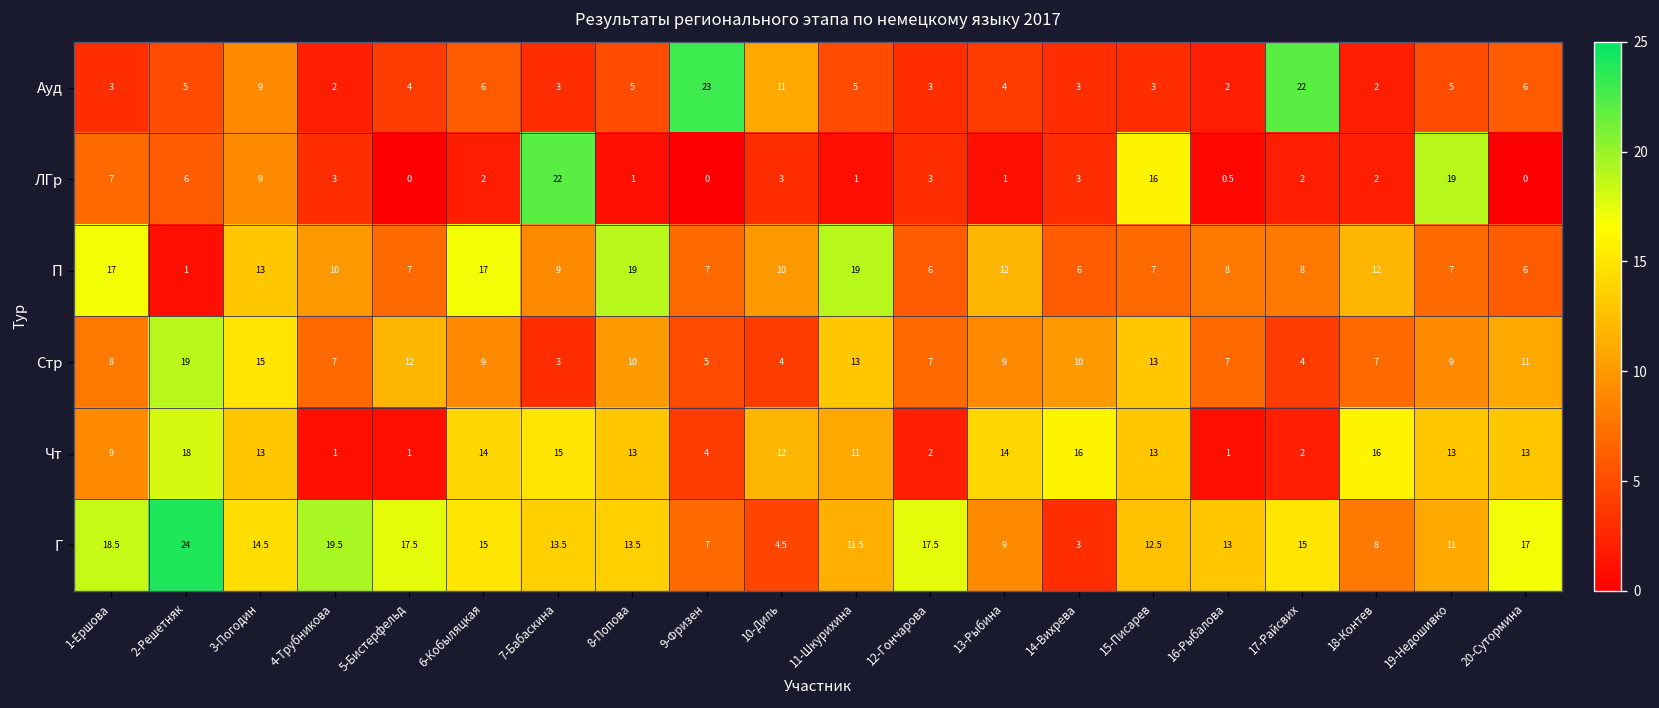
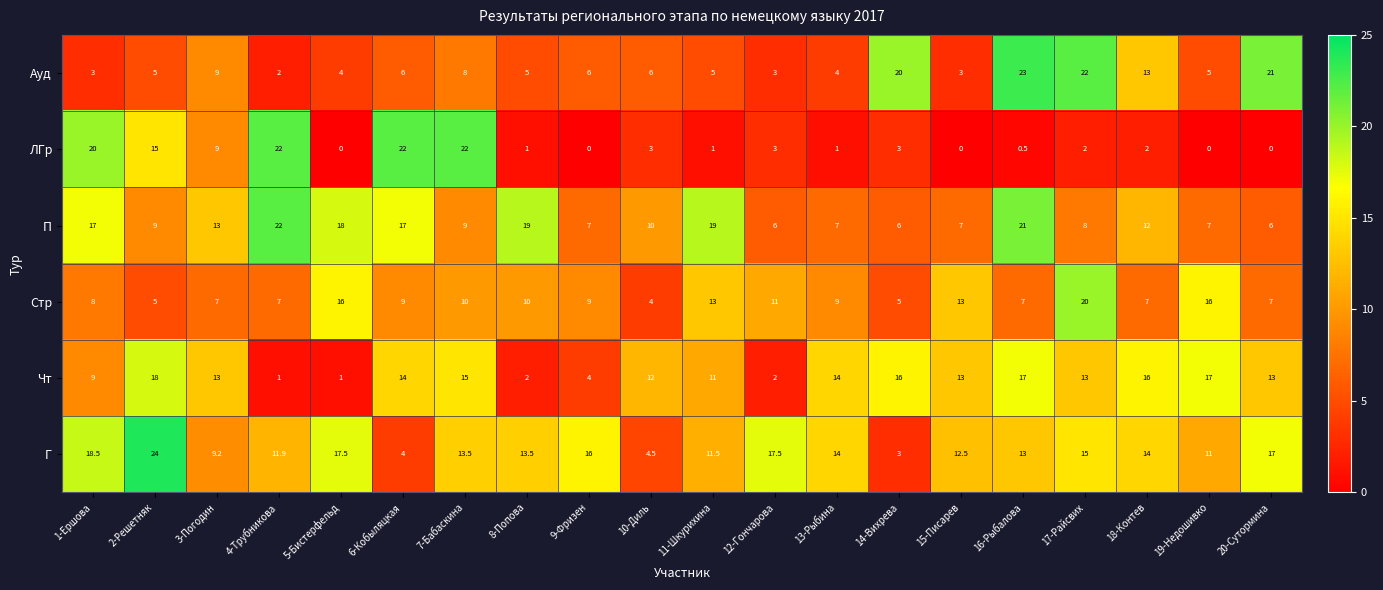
Ауд, 7-Бабаскина: 3 -> 8
Ауд, 9-Фризен: 23 -> 6
Ауд, 10-Диль: 11 -> 6
Ауд, 14-Вихрева: 3 -> 20
Ауд, 16-Рыбалова: 2 -> 23
Ауд, 18-Контев: 2 -> 13
Ауд, 20-Сутормина: 6 -> 21
ЛГр, 1-Ершова: 7 -> 20
ЛГр, 2-Решетняк: 6 -> 15
ЛГр, 4-Трубникова: 3 -> 22
ЛГр, 6-Кобыляцкая: 2 -> 22
ЛГр, 15-Писарев: 16 -> 0
ЛГр, 19-Недошивко: 19 -> 0
П, 2-Решетняк: 1 -> 9
П, 4-Трубникова: 10 -> 22
П, 5-Бистерфельд: 7 -> 18
П, 13-Рыбина: 12 -> 7
П, 16-Рыбалова: 8 -> 21
Стр, 2-Решетняк: 19 -> 5
Стр, 3-Погодин: 15 -> 7
Стр, 5-Бистерфельд: 12 -> 16
Стр, 7-Бабаскина: 3 -> 10
Стр, 9-Фризен: 5 -> 9
Стр, 12-Гончарова: 7 -> 11
Стр, 14-Вихрева: 10 -> 5
Стр, 17-Райсвих: 4 -> 20
Стр, 19-Недошивко: 9 -> 16
Стр, 20-Сутормина: 11 -> 7
Чт, 8-Попова: 13 -> 2
Чт, 16-Рыбалова: 1 -> 17
Чт, 17-Райсвих: 2 -> 13
Чт, 19-Недошивко: 13 -> 17
Г, 3-Погодин: 14.5 -> 9.2
Г, 4-Трубникова: 19.5 -> 11.9
Г, 6-Кобыляцкая: 15 -> 4
Г, 9-Фризен: 7 -> 16
Г, 13-Рыбина: 9 -> 14
Г, 18-Контев: 8 -> 14
